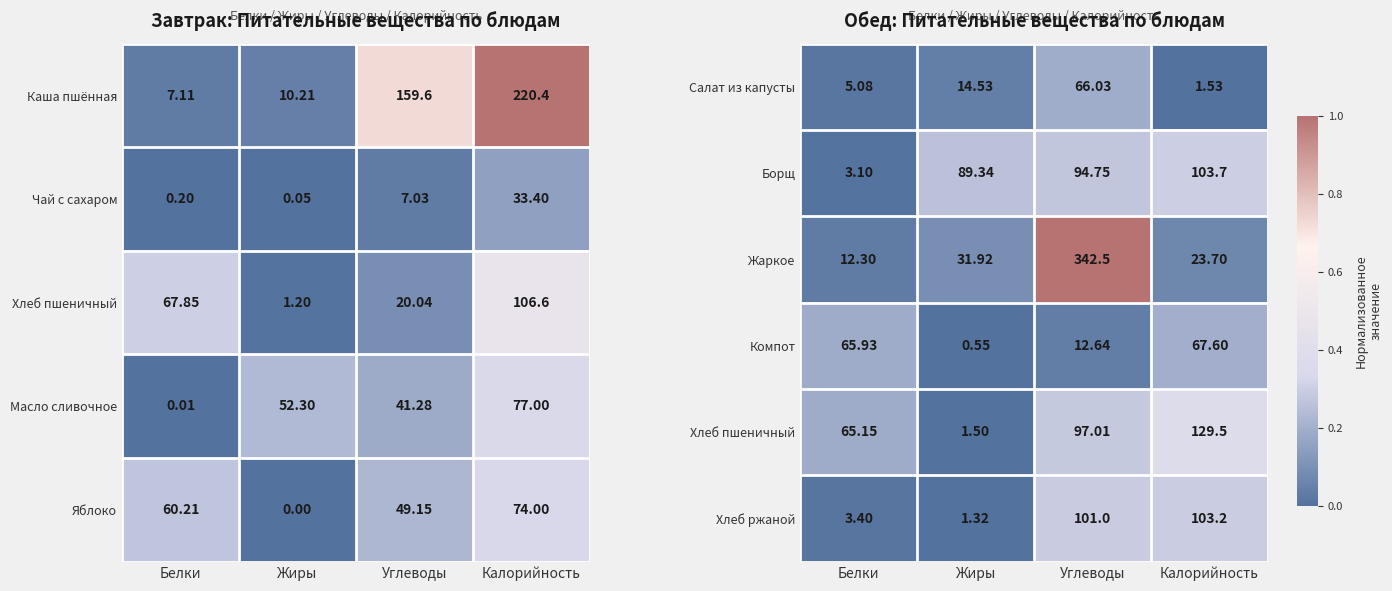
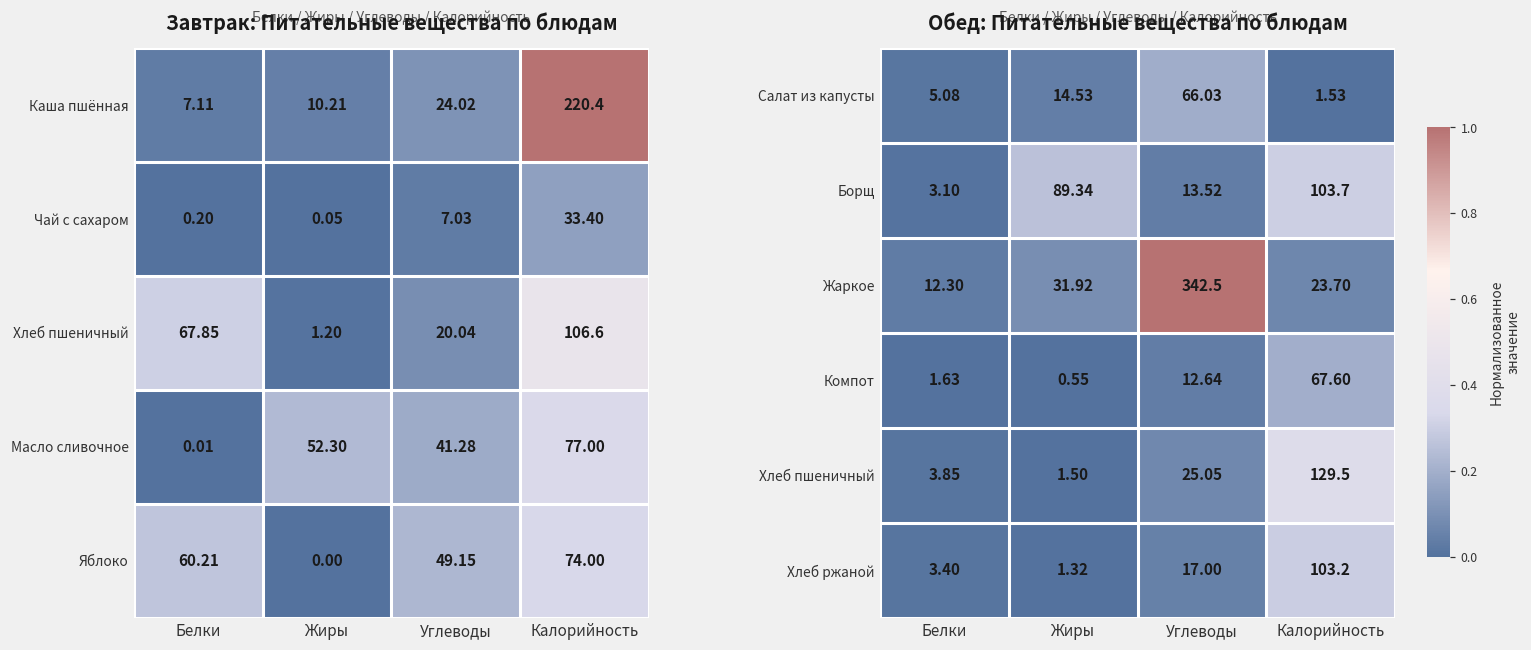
Завтрак: Питательные вещества по блюдам, Каша пшённая, Углеводы: 159.6 -> 24.02
Обед: Питательные вещества по блюдам, Борщ, Углеводы: 94.75 -> 13.52
Обед: Питательные вещества по блюдам, Компот, Белки: 65.93 -> 1.63
Обед: Питательные вещества по блюдам, Хлеб пшеничный, Белки: 65.15 -> 3.85
Обед: Питательные вещества по блюдам, Хлеб пшеничный, Углеводы: 97.01 -> 25.05
Обед: Питательные вещества по блюдам, Хлеб ржаной, Углеводы: 101.0 -> 17.00
